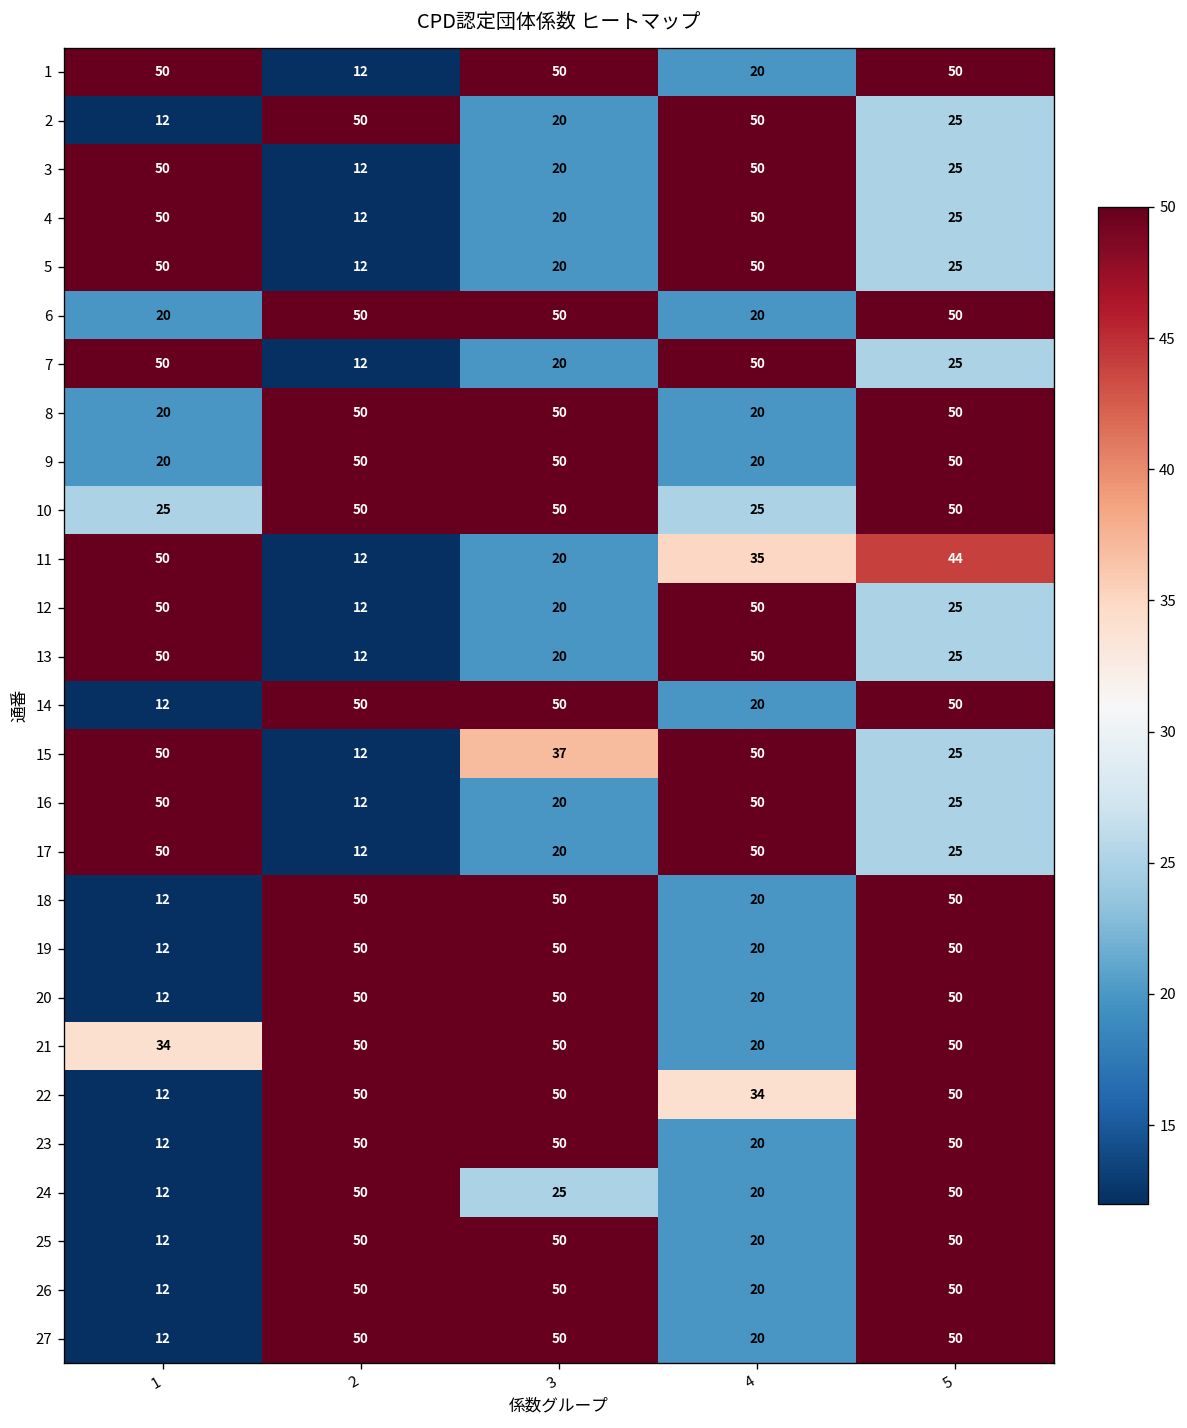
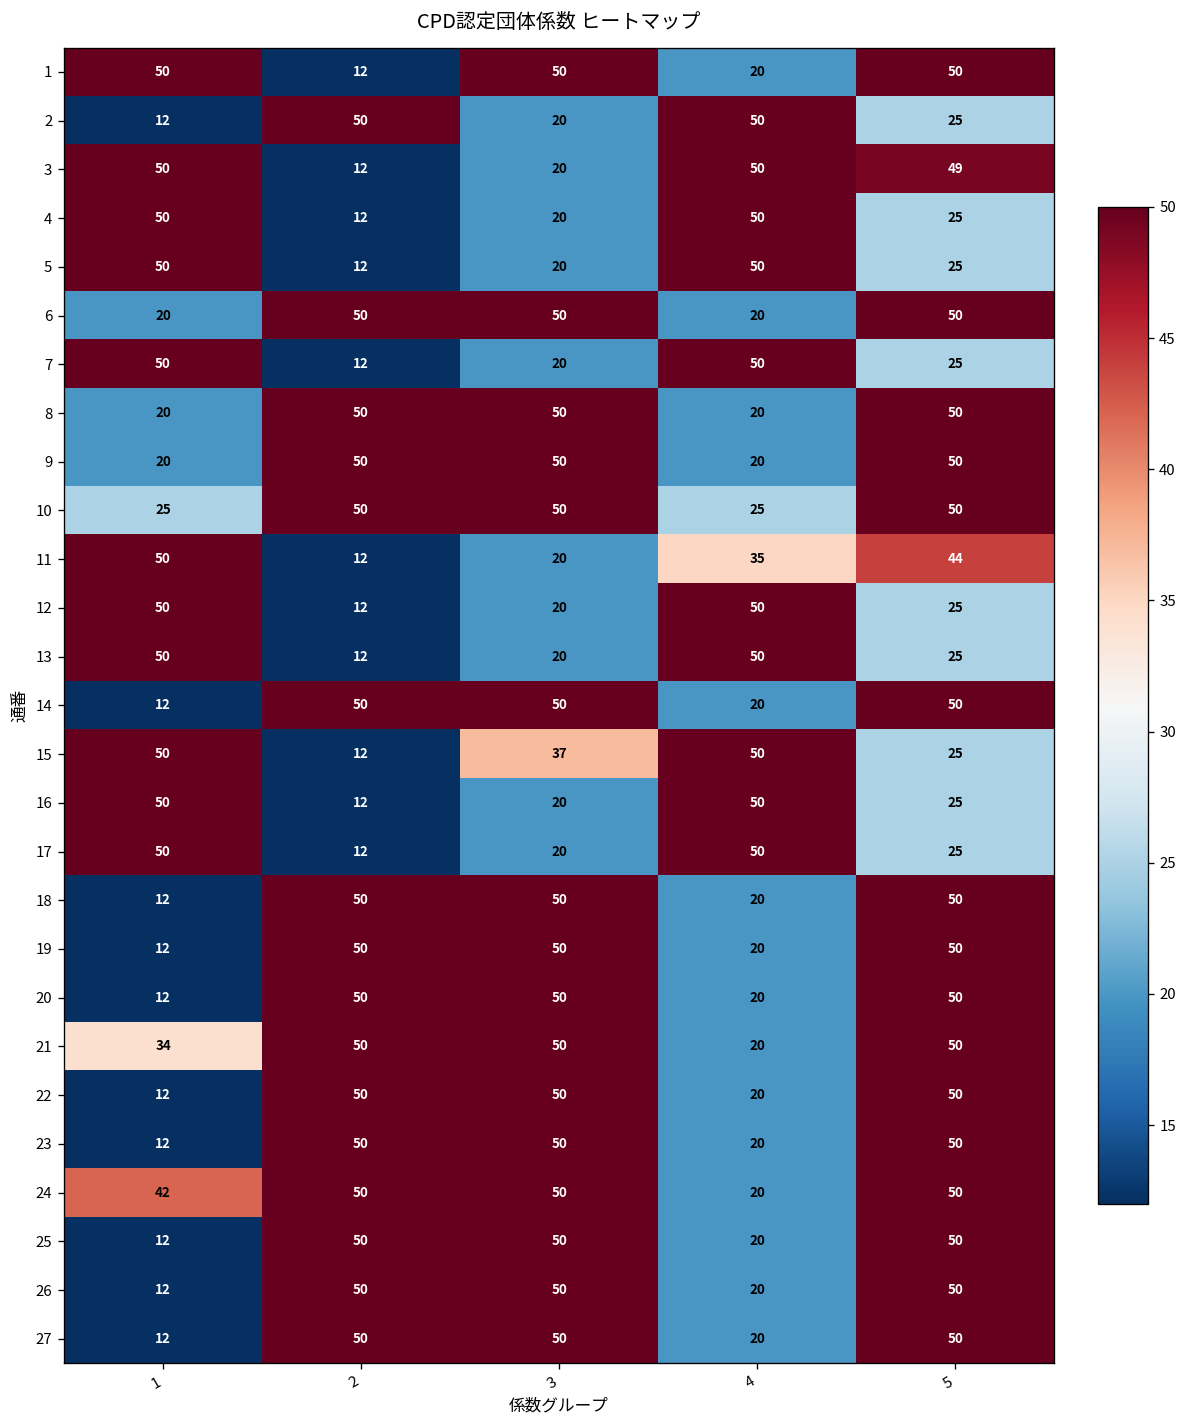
3, 5: 25 -> 49
22, 4: 34 -> 20
24, 1: 12 -> 42
24, 3: 25 -> 50
